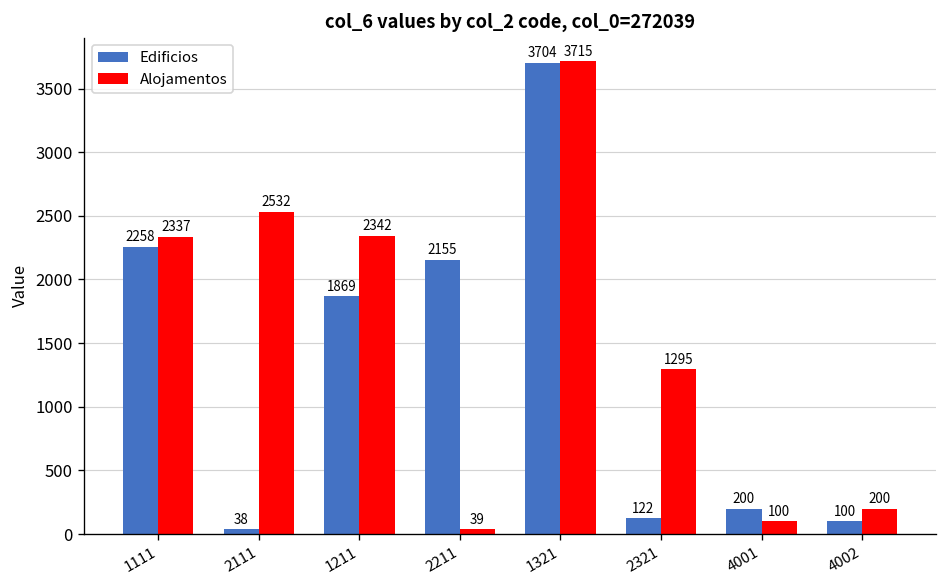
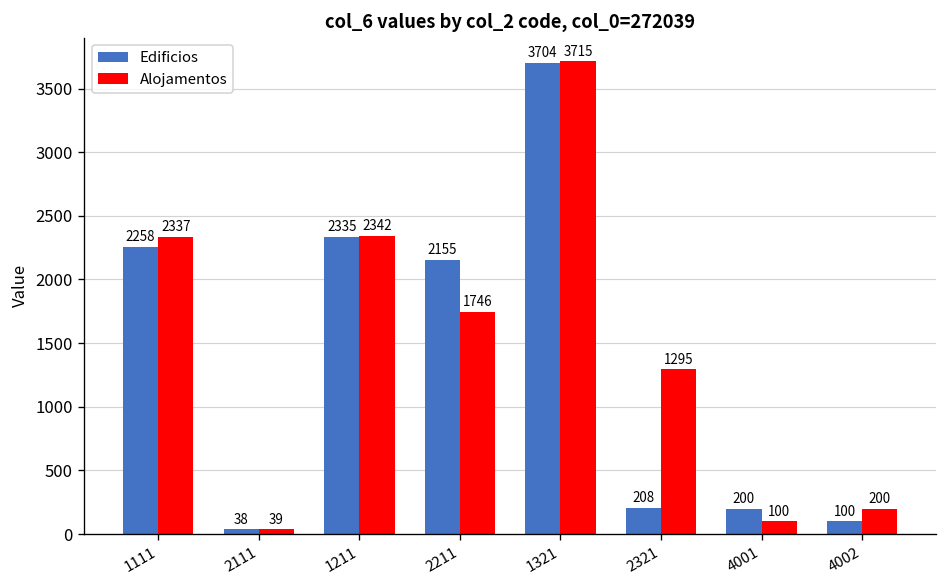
Alojamentos, 2111: 2532 -> 39
Edificios, 1211: 1869 -> 2335
Alojamentos, 2211: 39 -> 1746
Edificios, 2321: 122 -> 208
